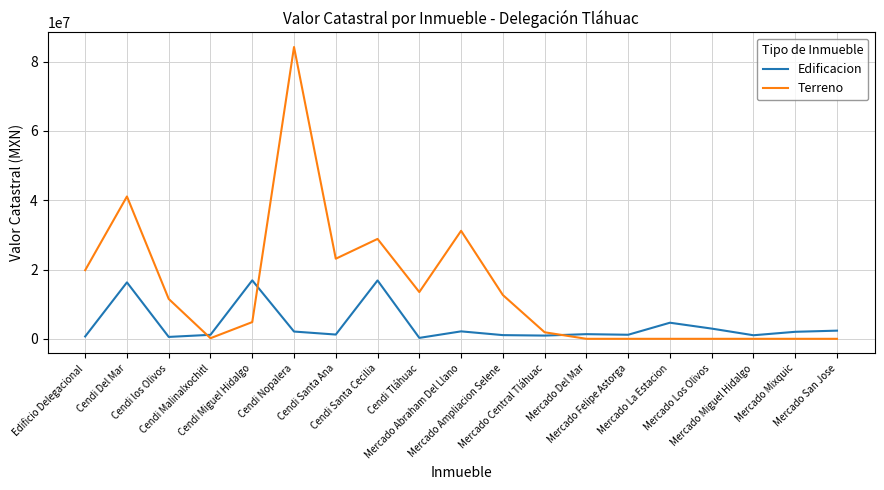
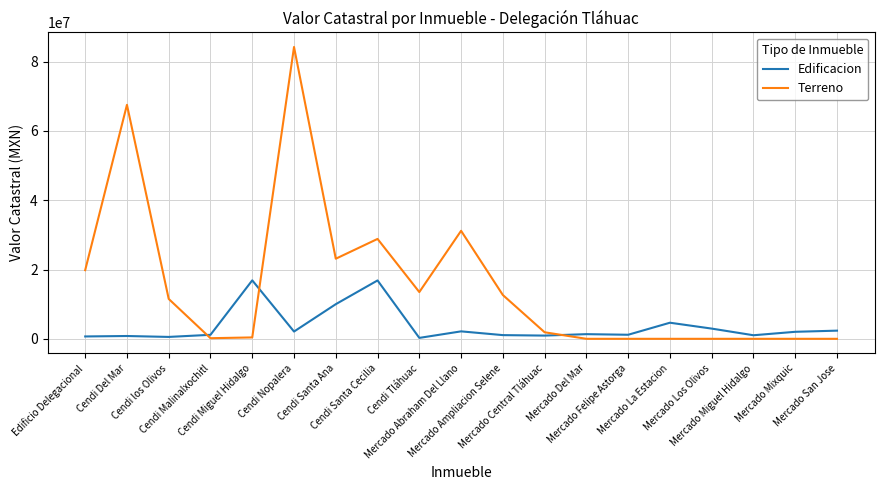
Edificacion, Cendi Del Mar: 16000000 -> 1000000
Terreno, Cendi Del Mar: 41000000 -> 68000000
Terreno, Cendi Miguel Hidalgo: 5000000 -> 0
Edificacion, Cendi Santa Ana: 1000000 -> 10000000
